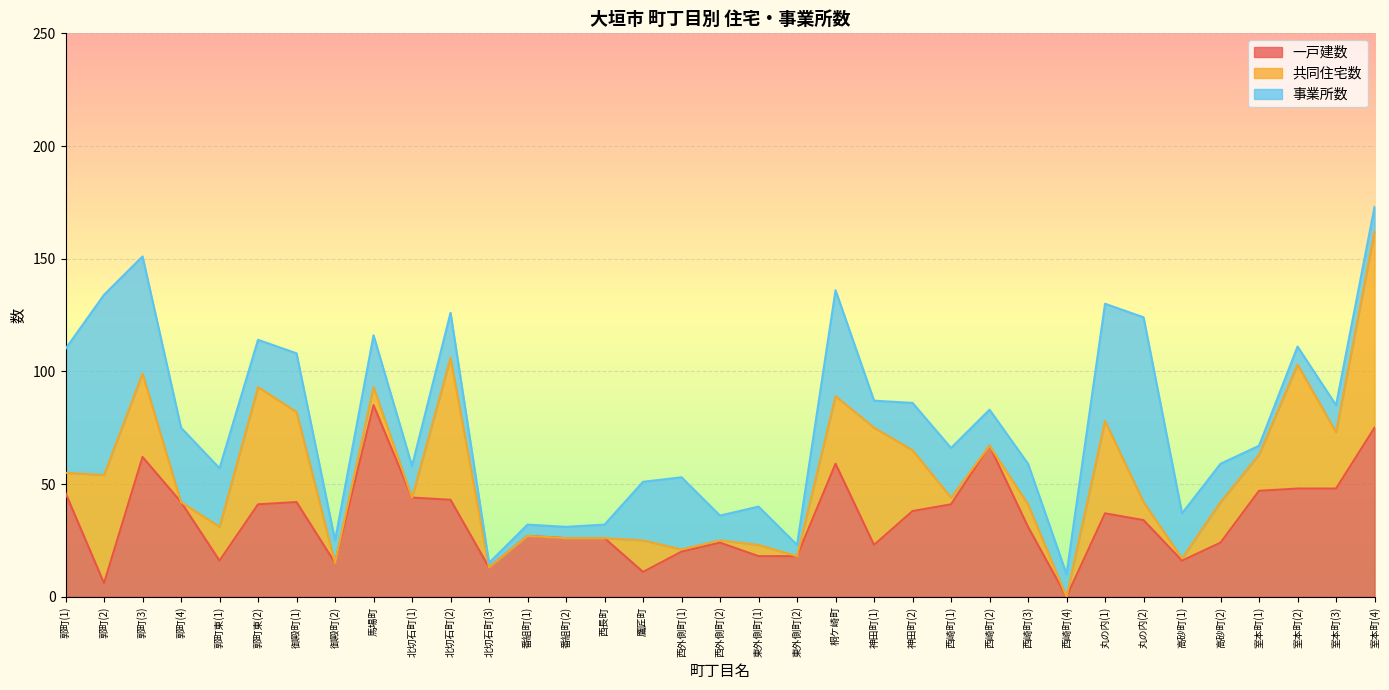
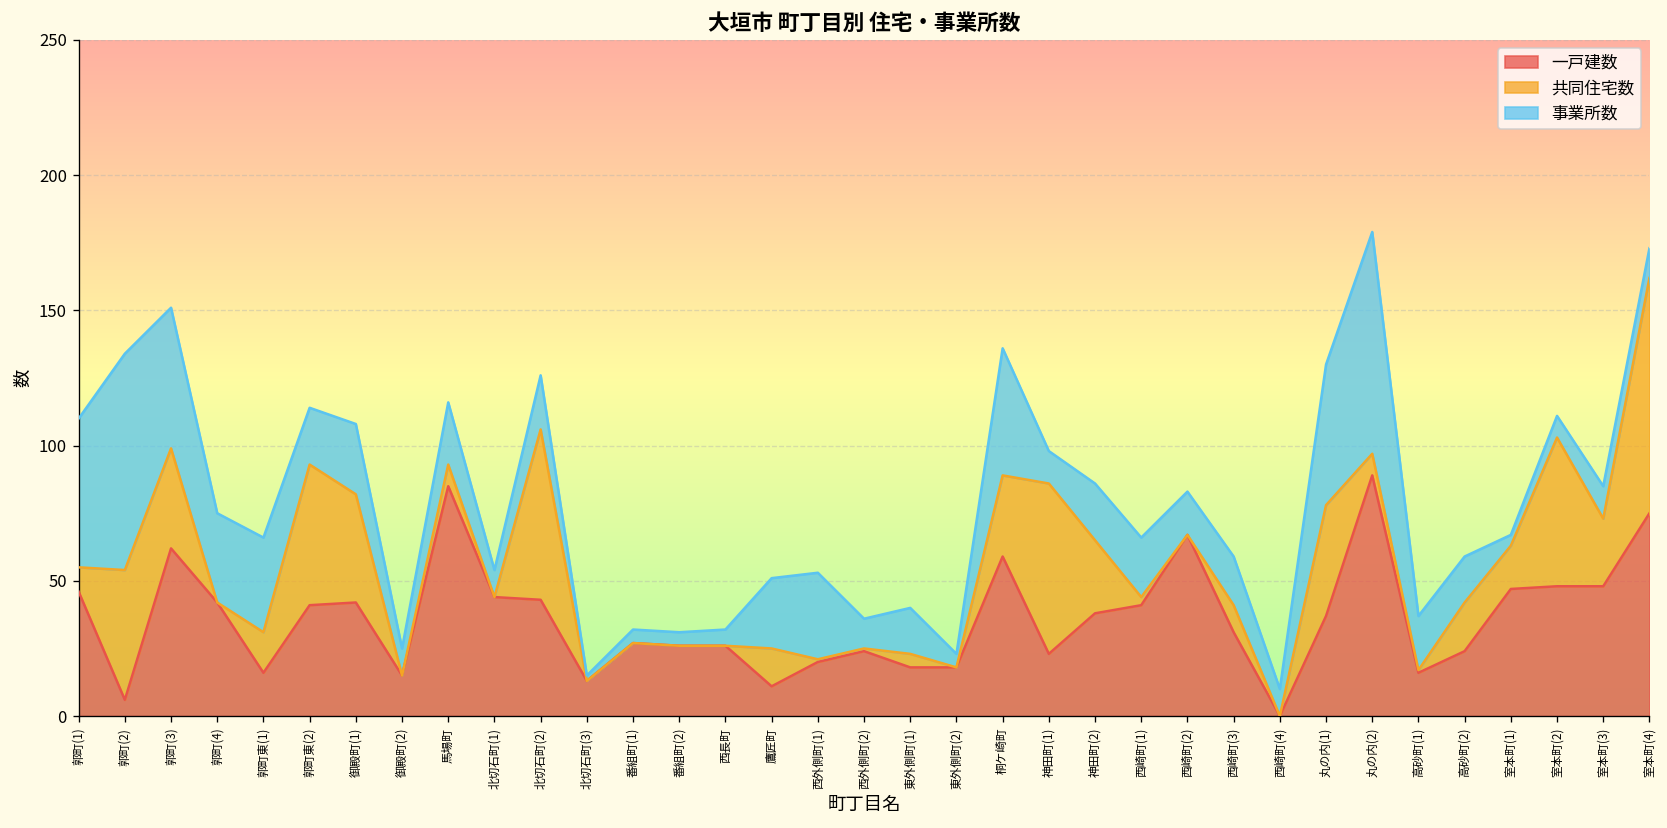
事業所数, 郭町東(1): 26 -> 35
事業所数, 北切石町(1): 14 -> 10
共同住宅数, 神田町(1): 52 -> 63
一戸建数, 丸の内(2): 34 -> 89
